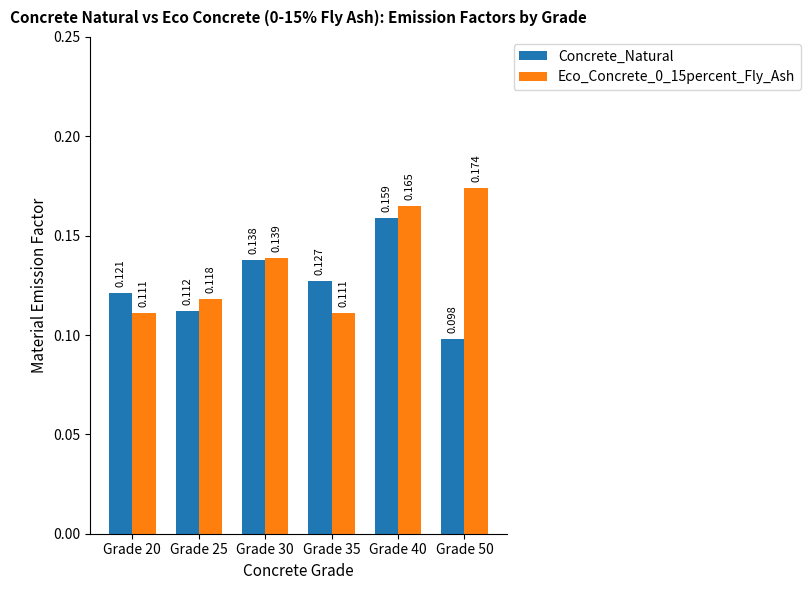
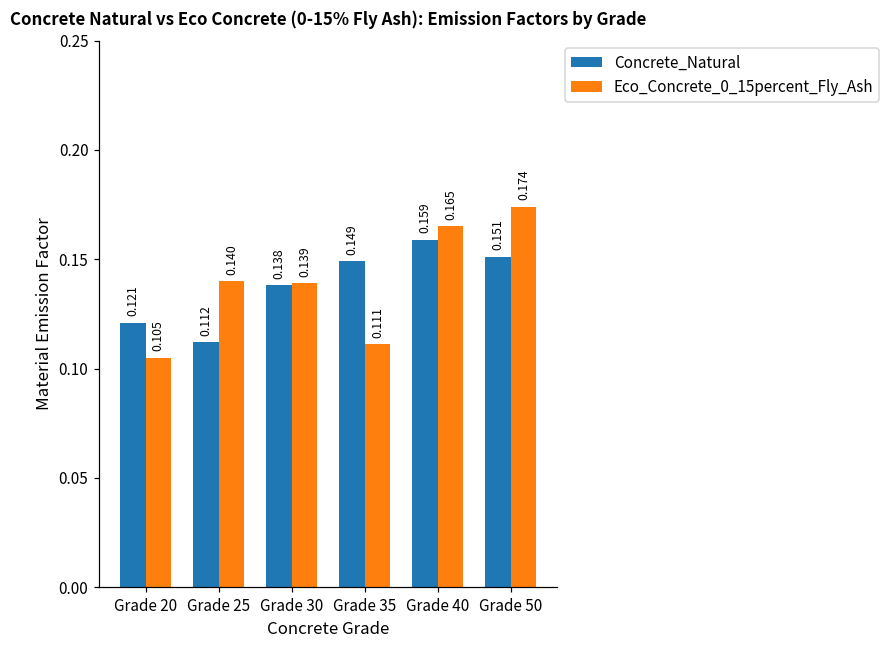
Eco_Concrete_0_15percent_Fly_Ash, Grade 20: 0.111 -> 0.105
Eco_Concrete_0_15percent_Fly_Ash, Grade 25: 0.118 -> 0.140
Concrete_Natural, Grade 35: 0.127 -> 0.149
Concrete_Natural, Grade 50: 0.098 -> 0.151
